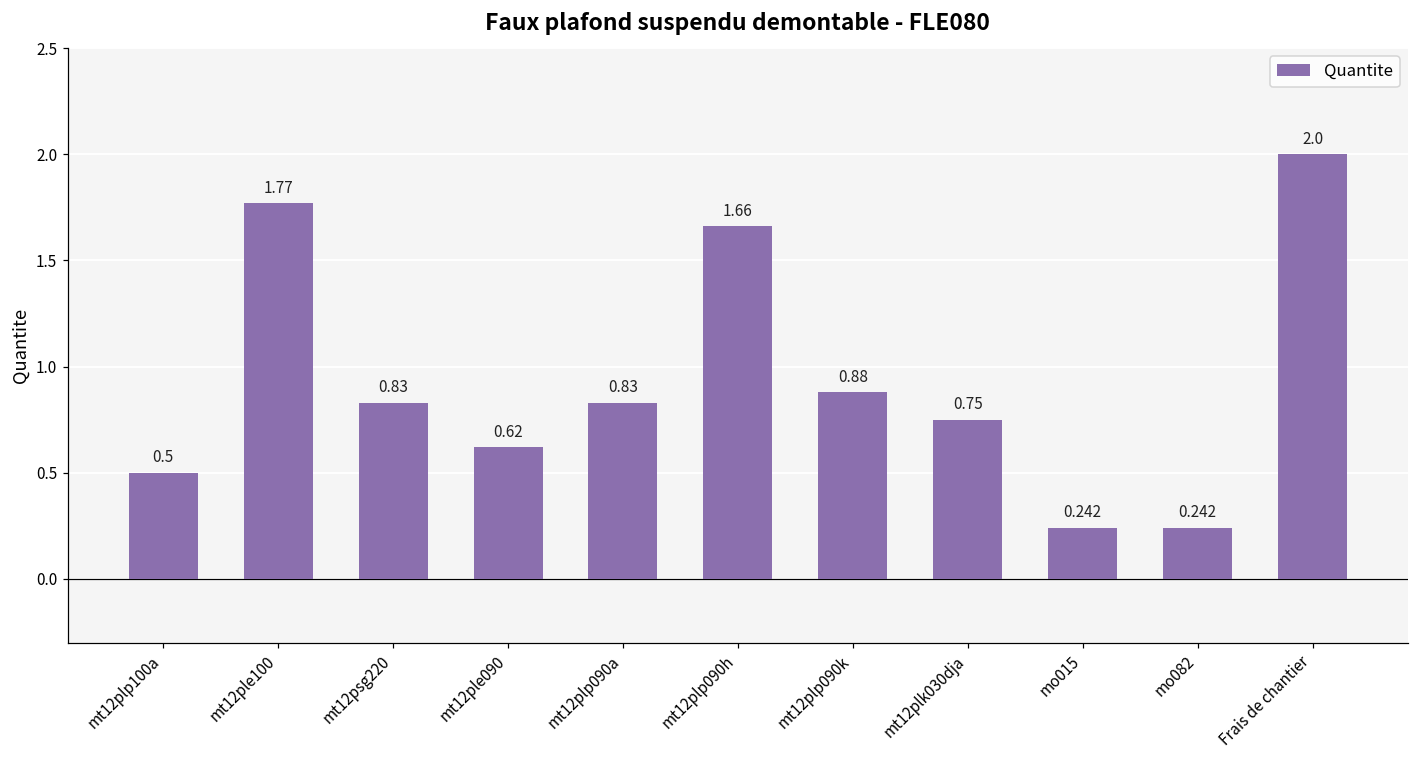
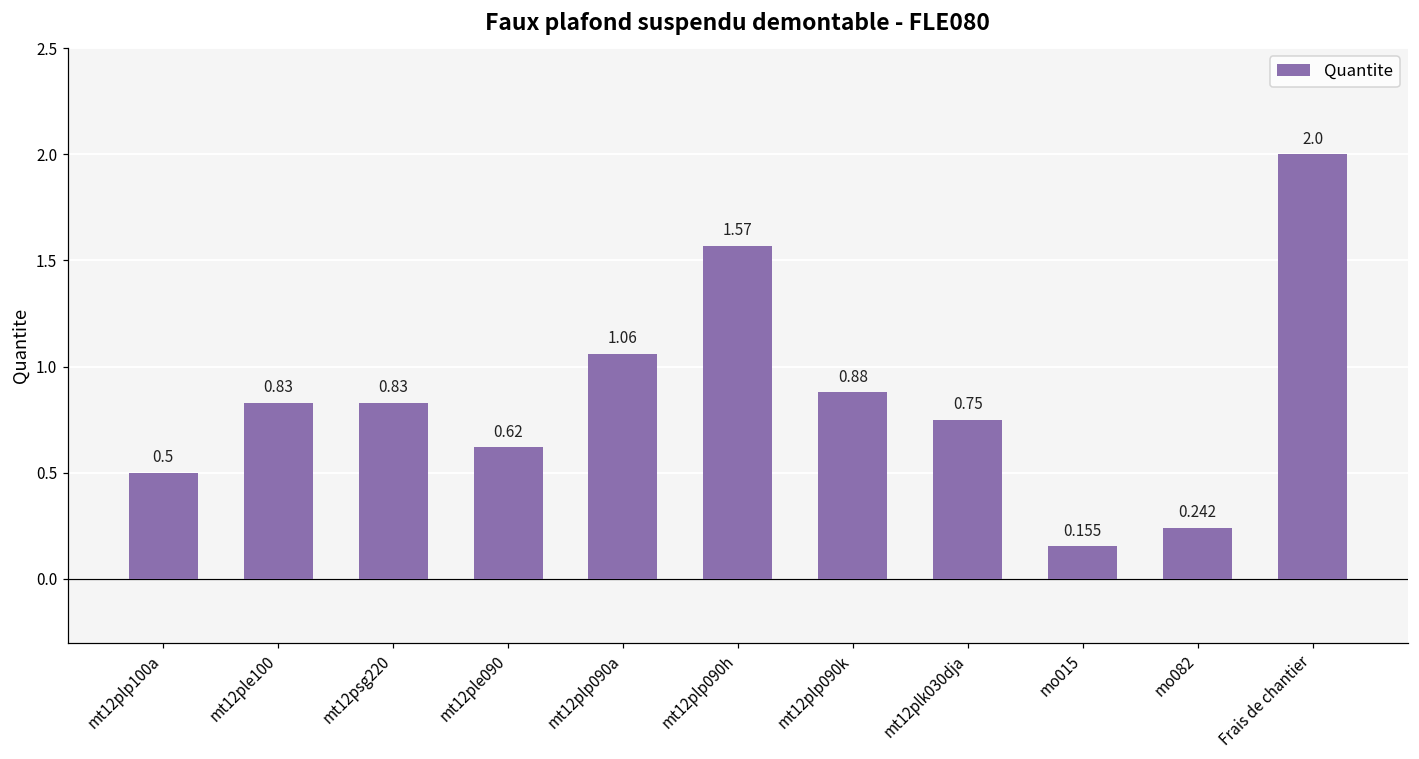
mt12ple100: 1.77 -> 0.83
mt12plp090a: 0.83 -> 1.06
mt12plp090h: 1.66 -> 1.57
mo015: 0.242 -> 0.155
